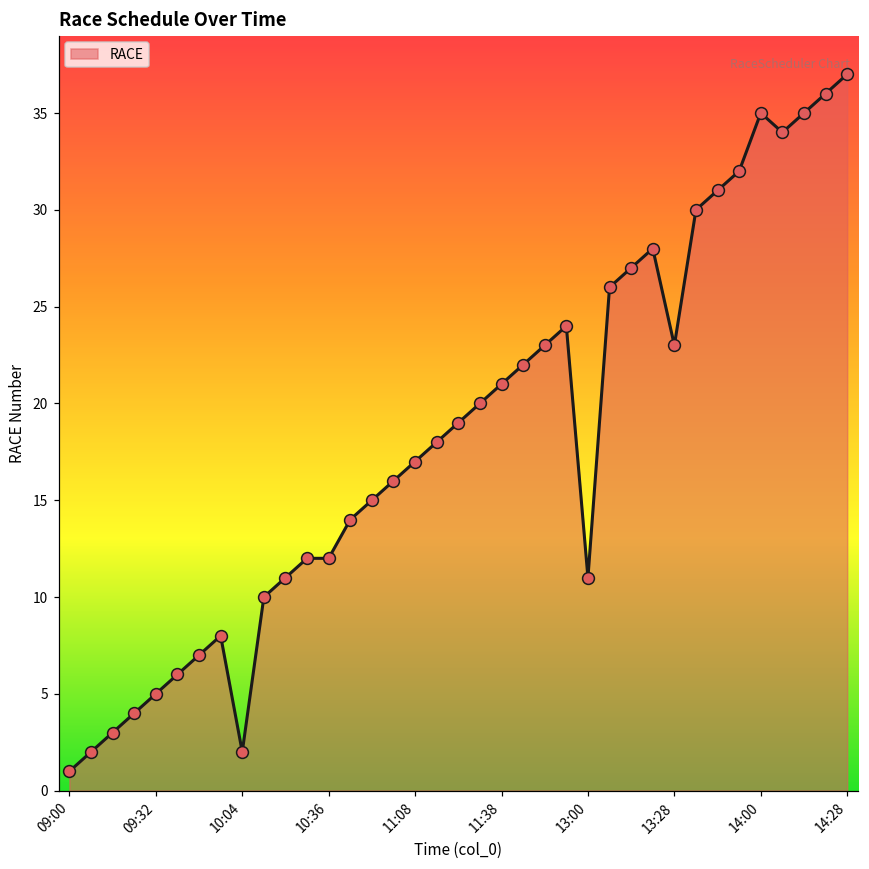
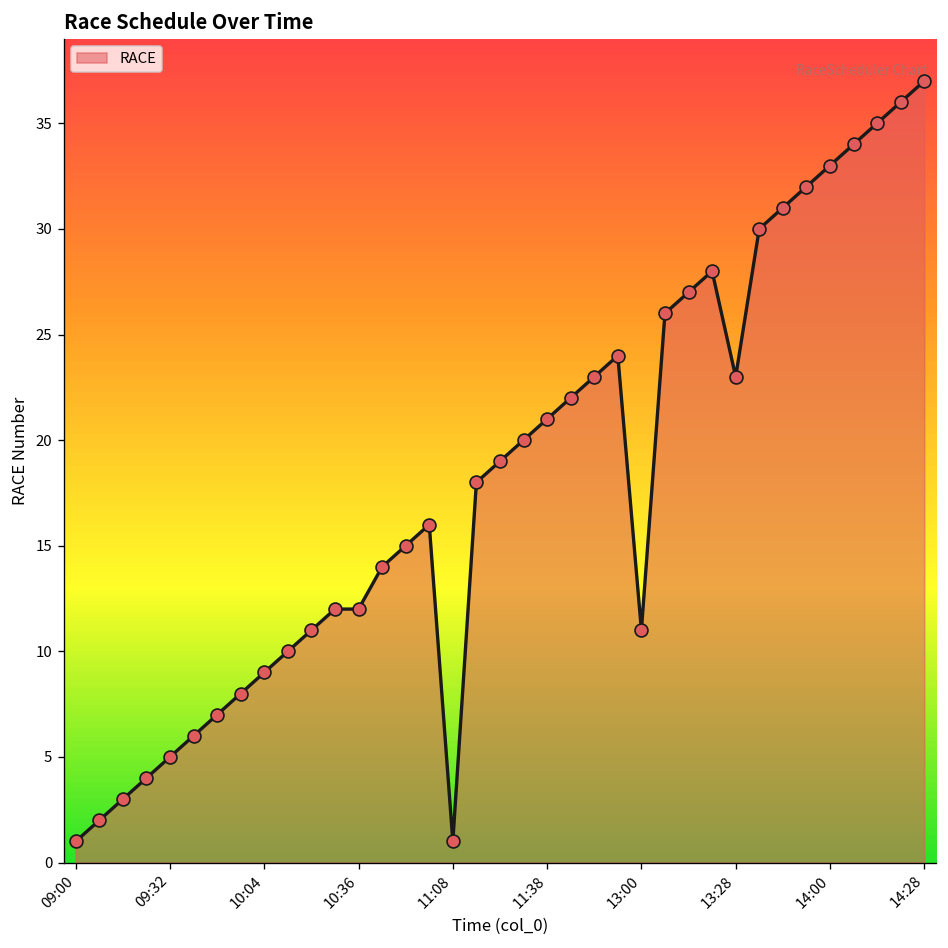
10:04: 2 -> 9
11:08: 17 -> 1
14:00: 35 -> 33
